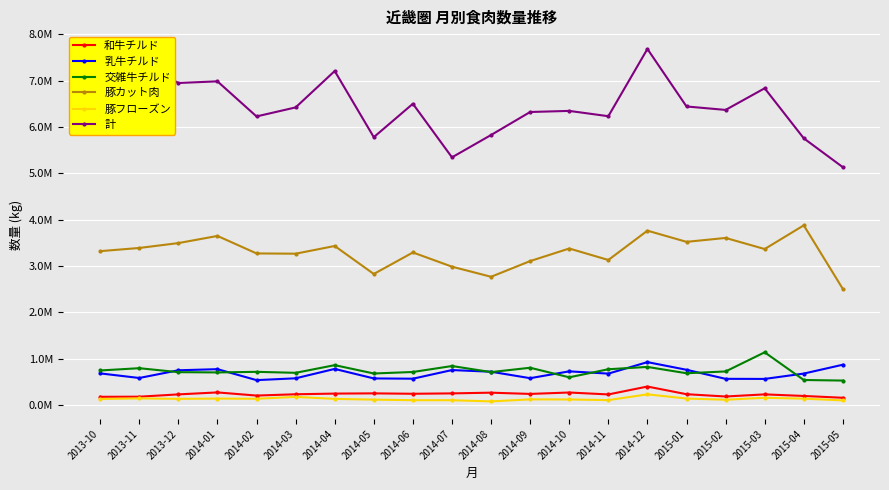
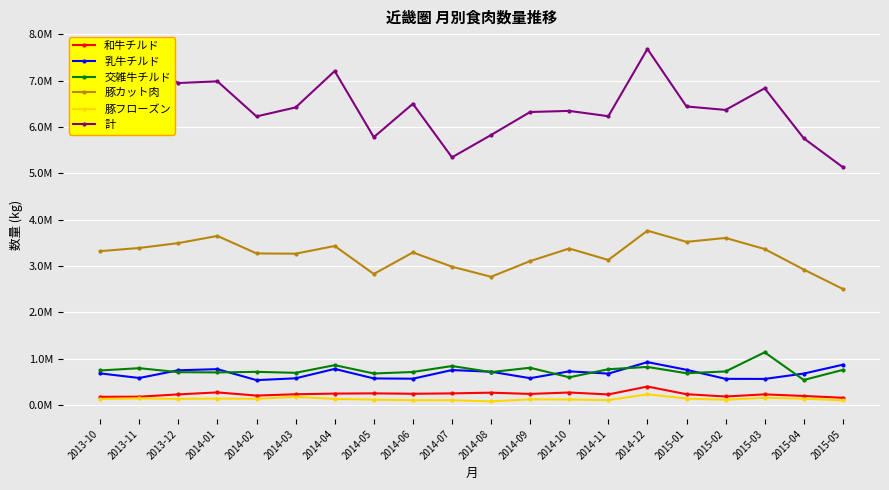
豚カット肉, 2015-04: 3900000 -> 2900000
交雑牛チルド, 2015-05: 500000 -> 800000
